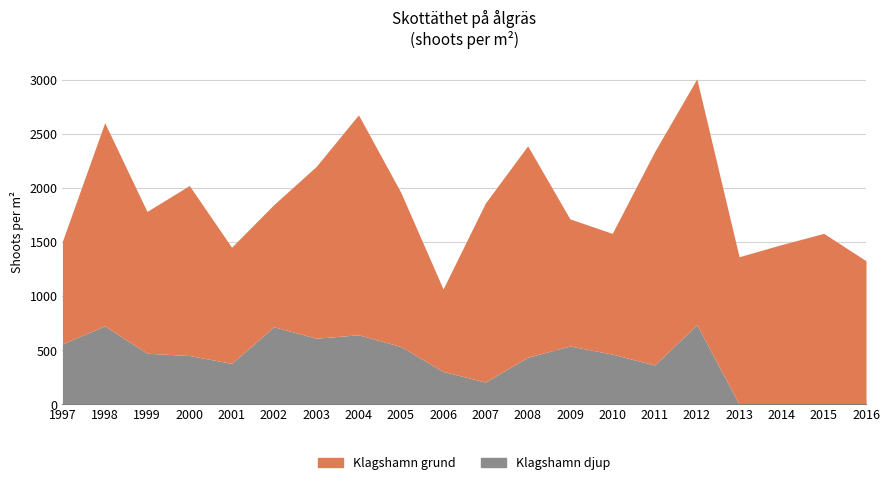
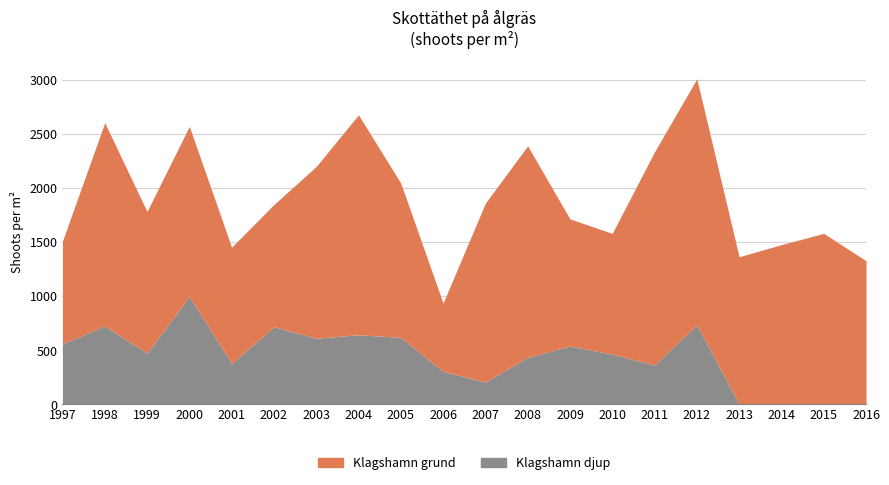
Klagshamn djup, 2000: 450 -> 1000
Klagshamn djup, 2005: 530 -> 620
Klagshamn grund, 2006: 760 -> 630
